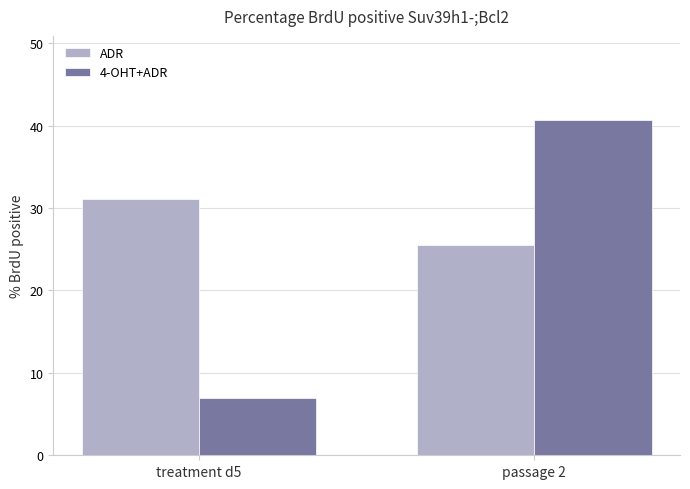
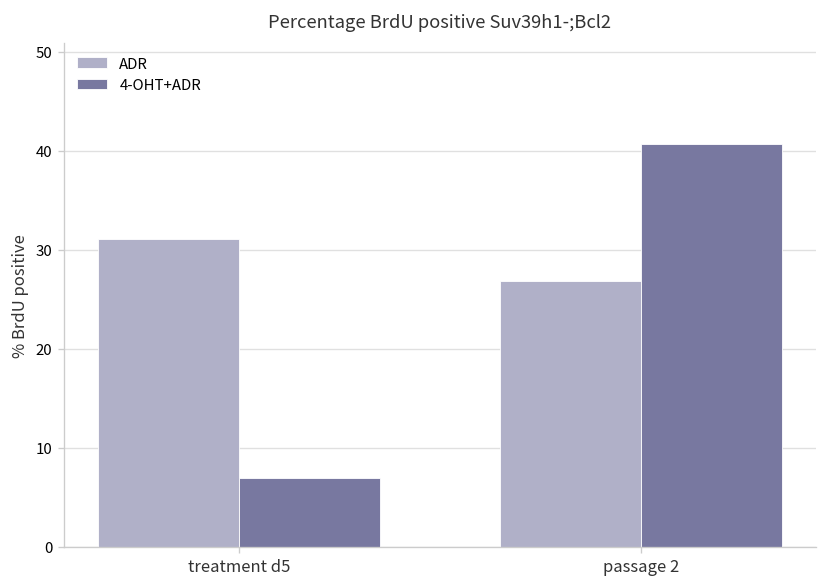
ADR, passage 2: 25 -> 27
